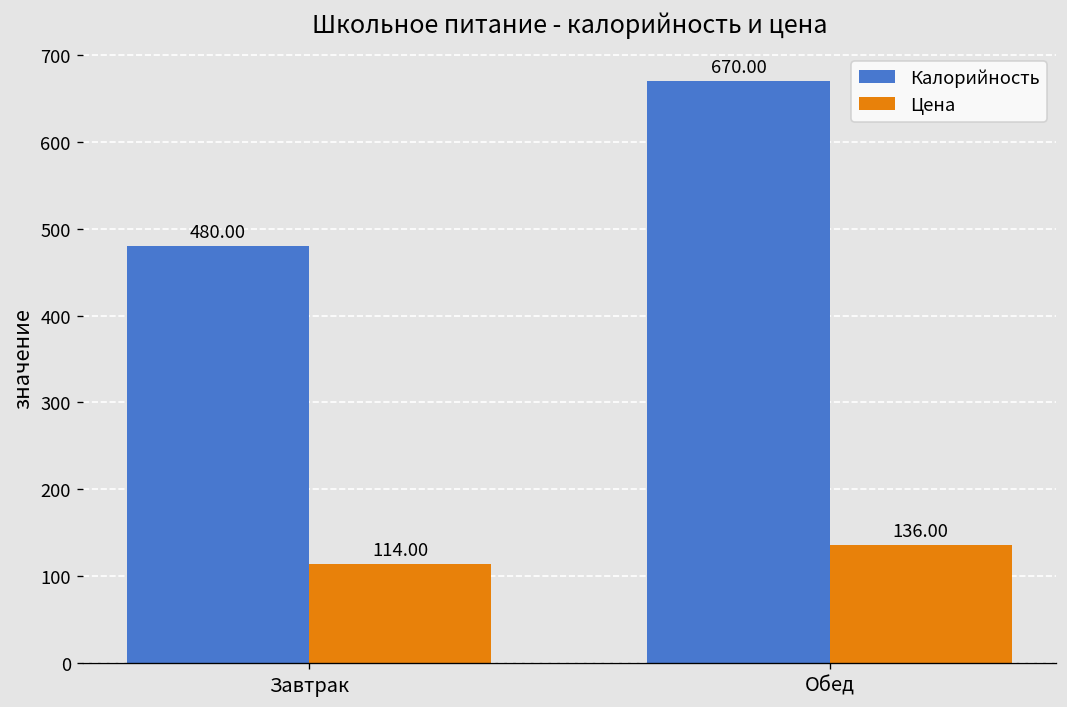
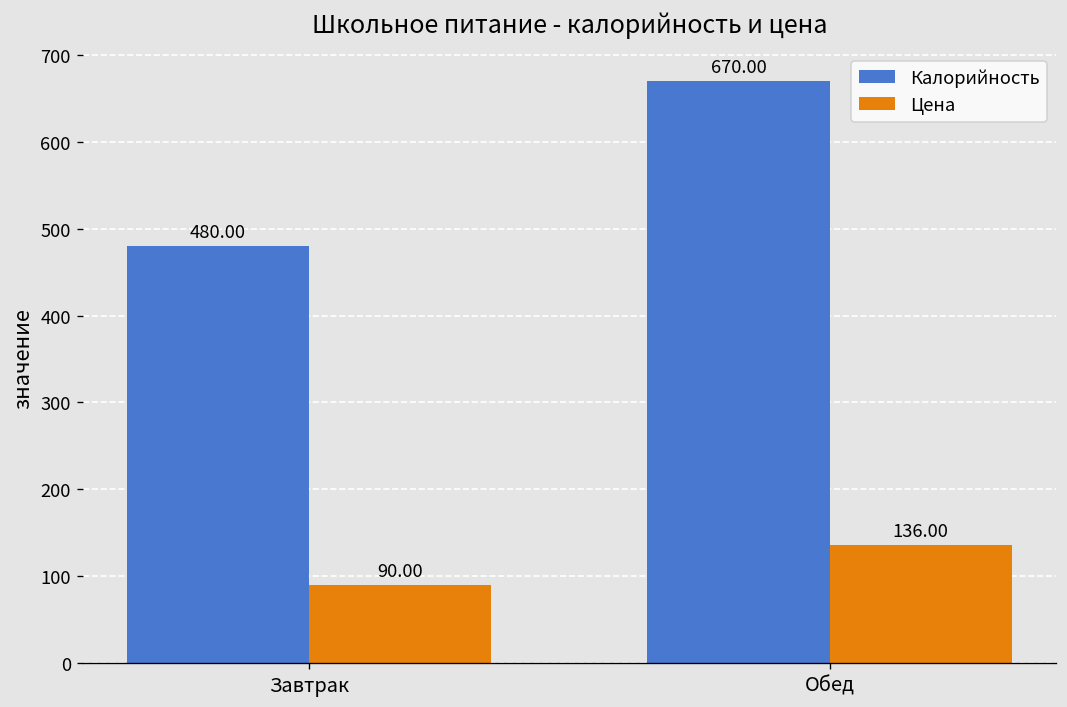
Цена, Завтрак: 114.00 -> 90.00
